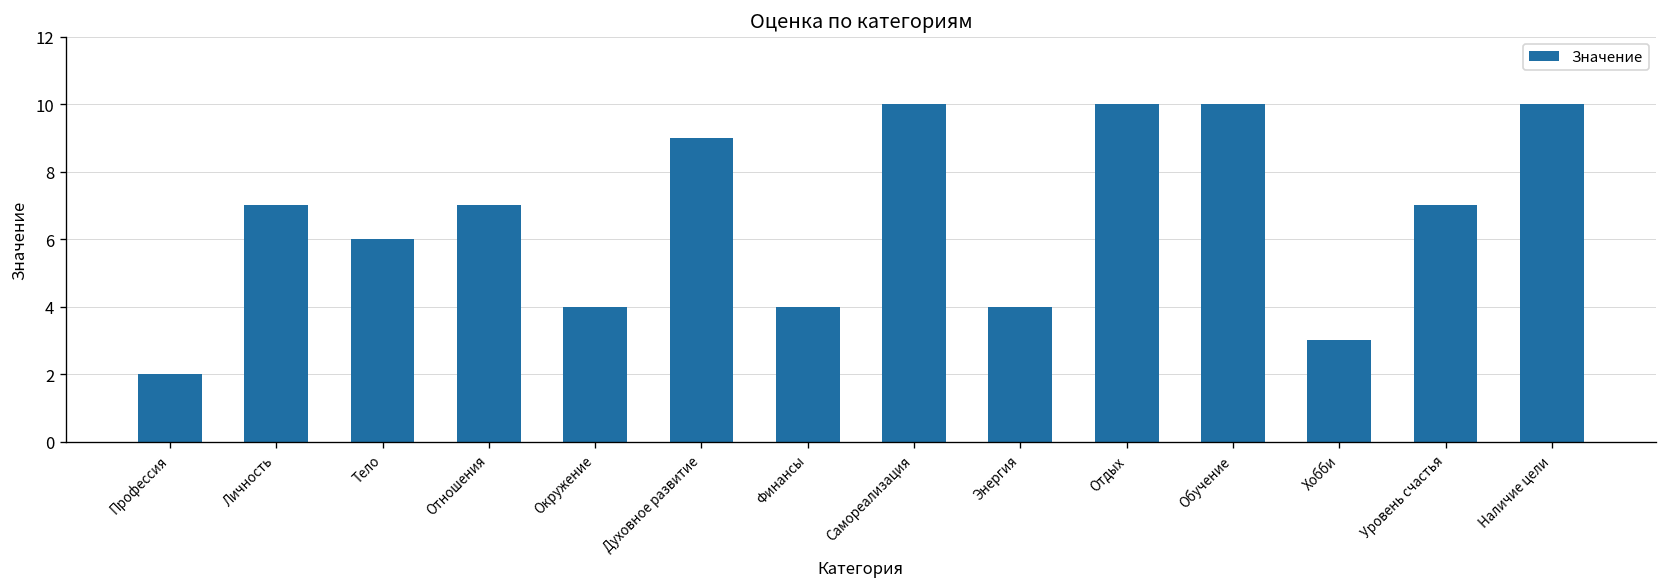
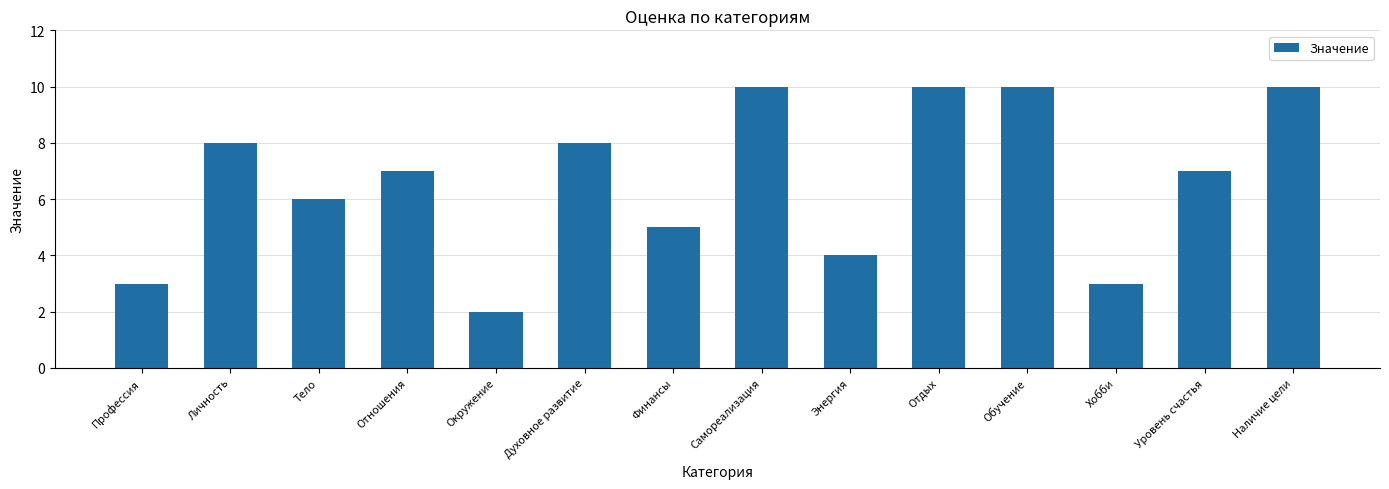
Профессия: 2 -> 3
Личность: 7 -> 8
Окружение: 4 -> 2
Духовное развитие: 9 -> 8
Финансы: 4 -> 5
